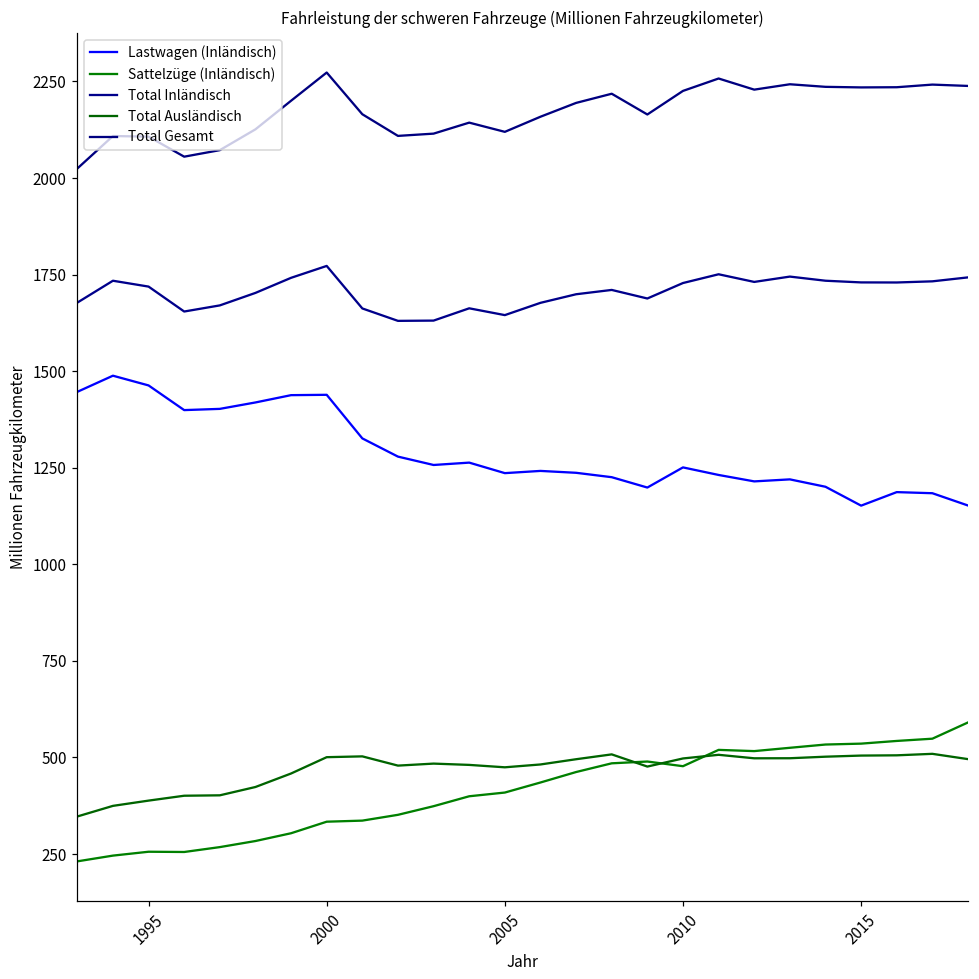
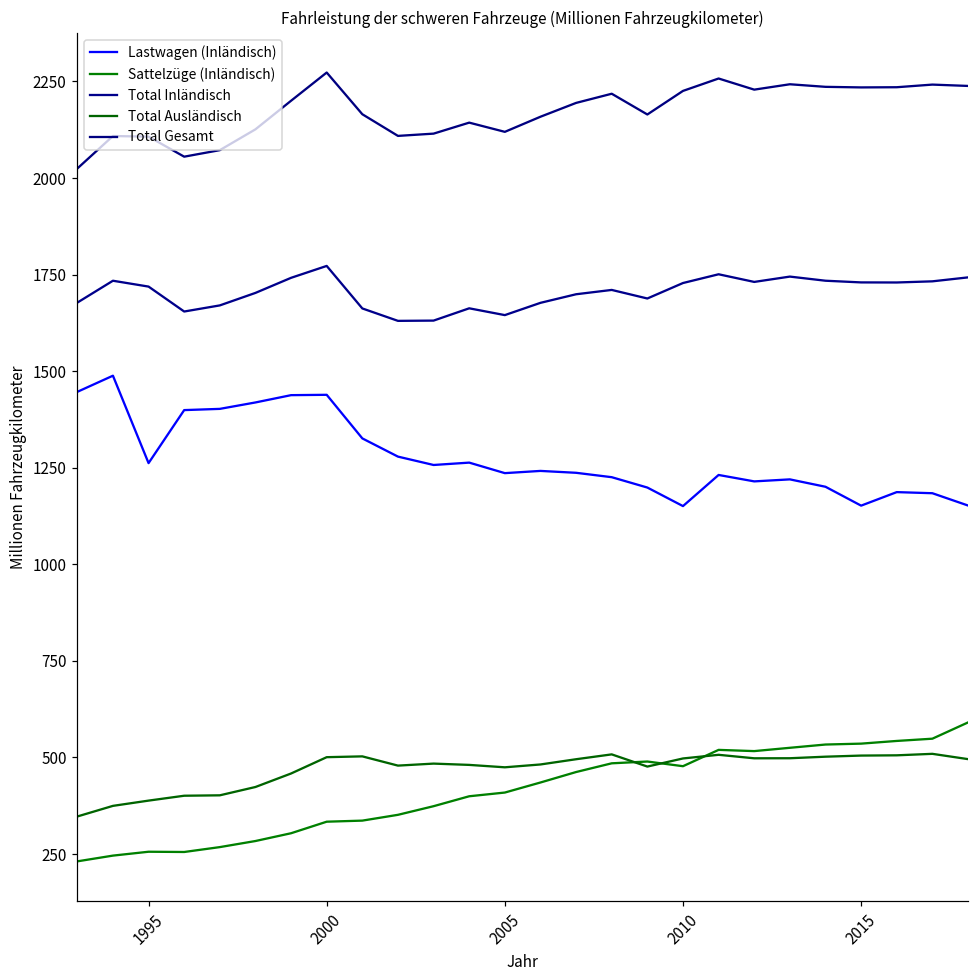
Lastwagen (Inländisch), 1995: 1460 -> 1260
Lastwagen (Inländisch), 2010: 1250 -> 1150
